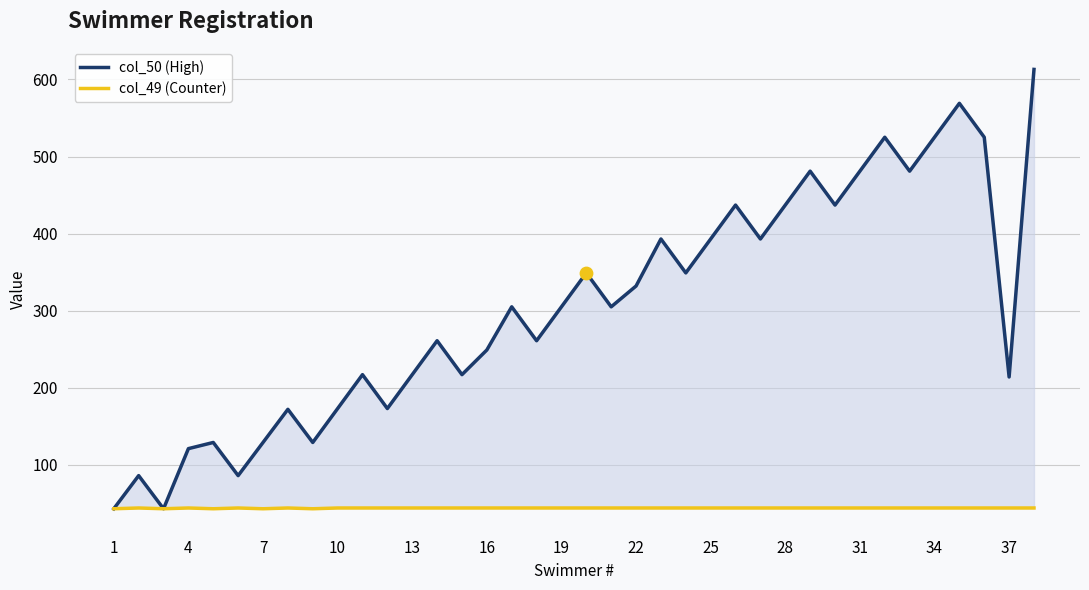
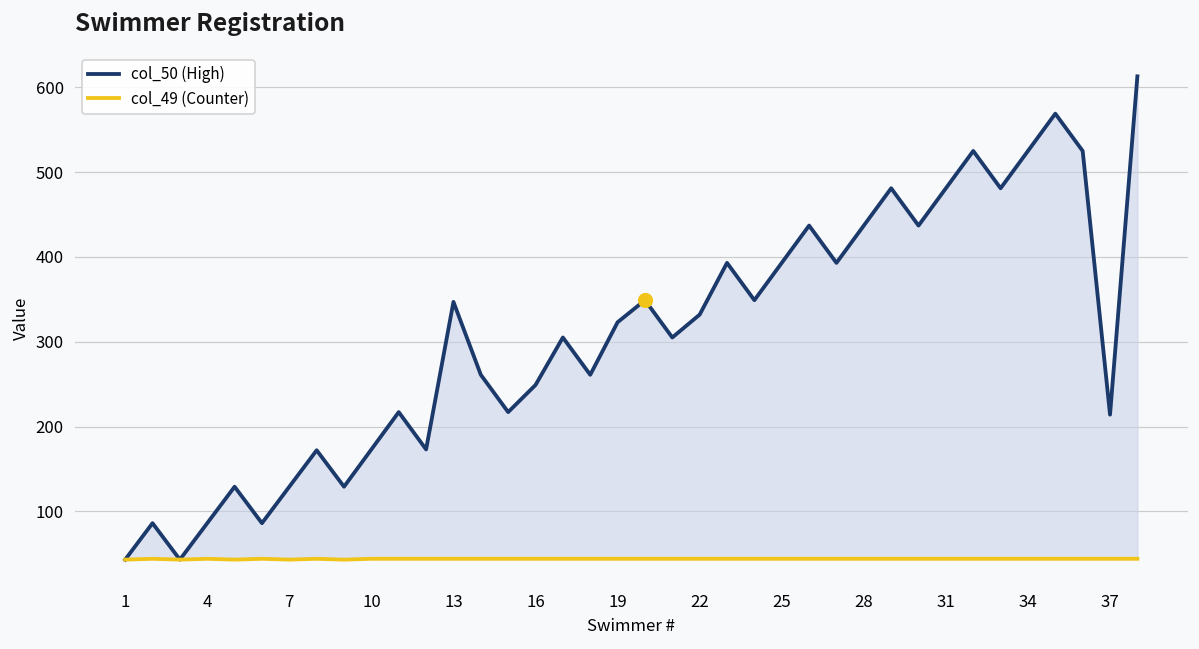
col_50 (High), 4: 120 -> 90
col_50 (High), 13: 220 -> 350
col_50 (High), 19: 310 -> 320
